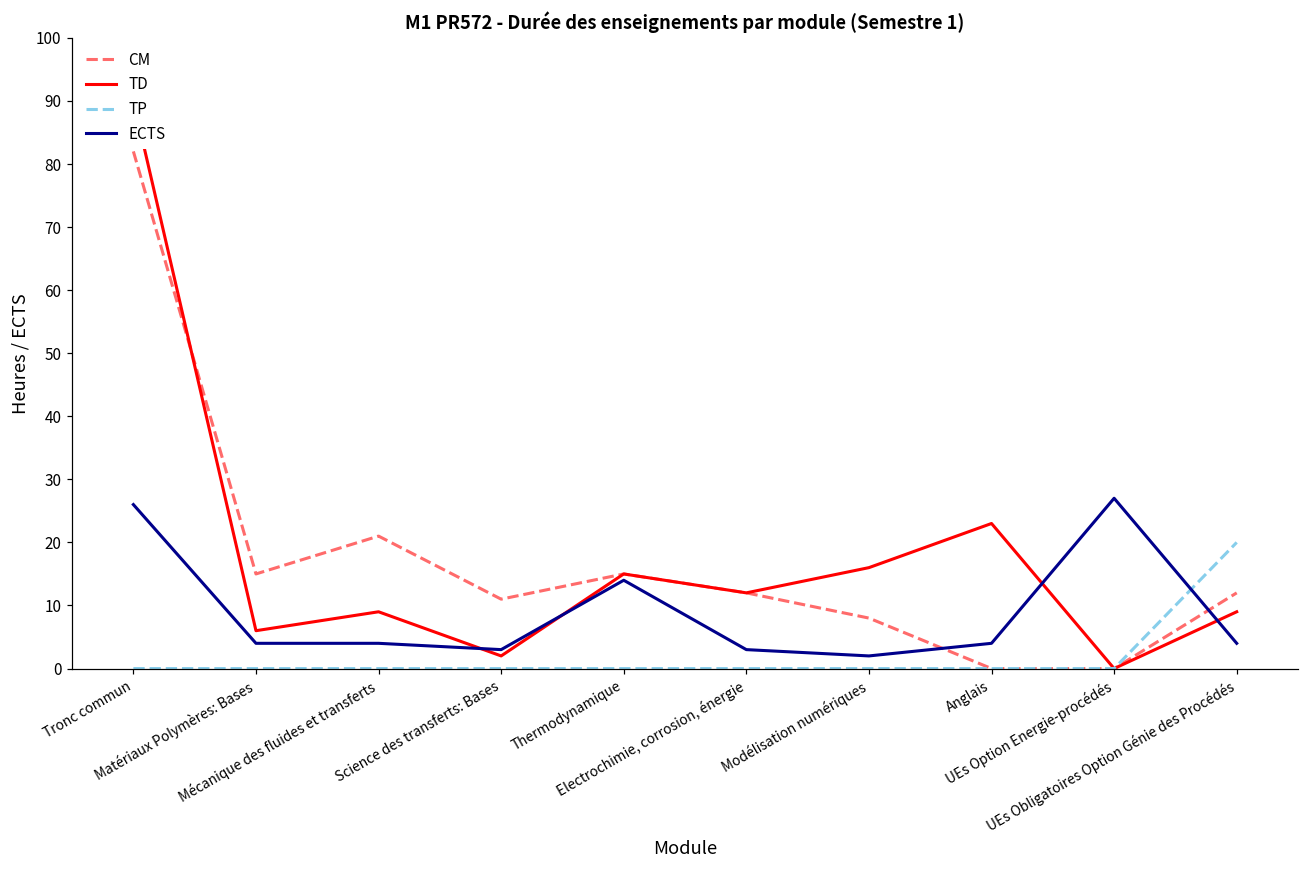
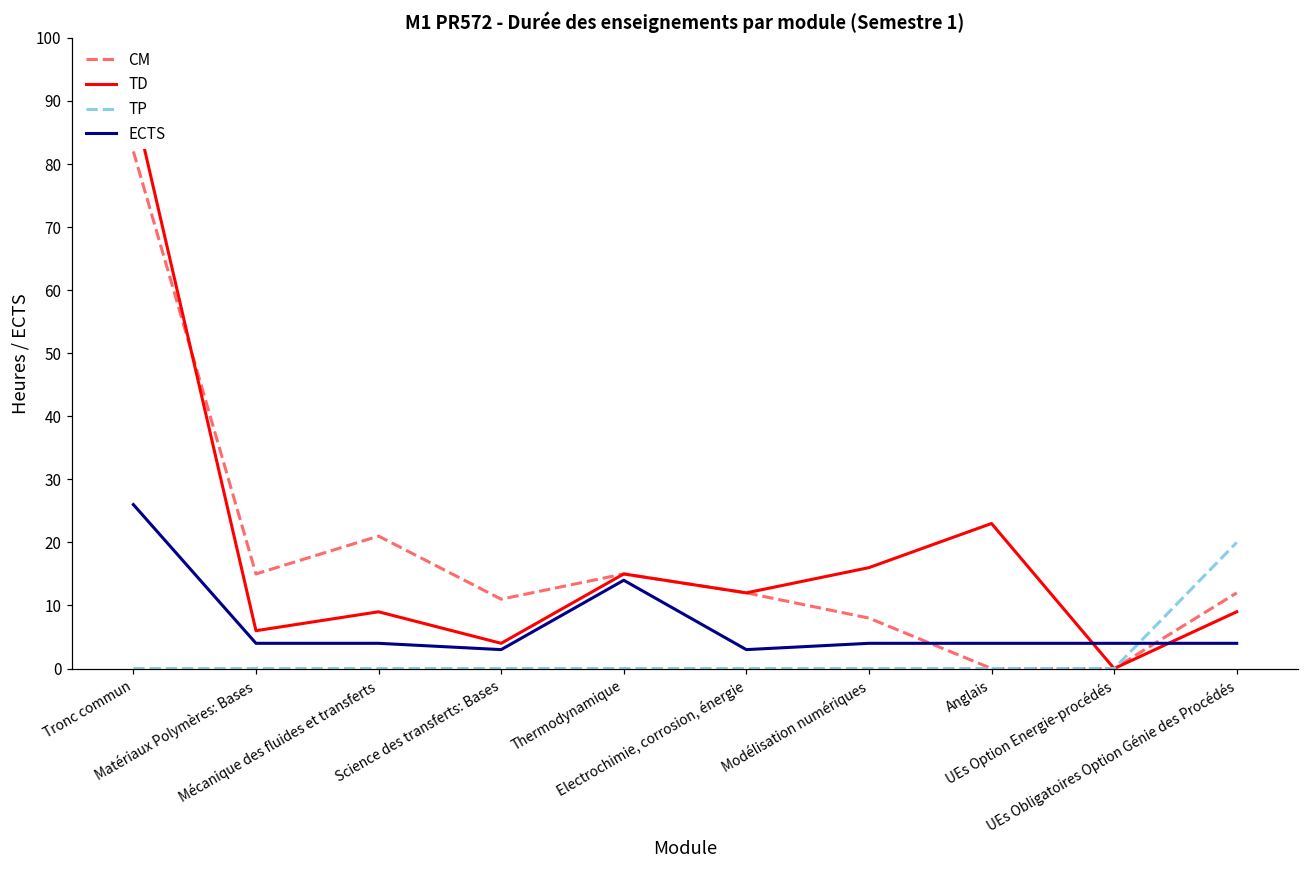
TD, Science des transferts: Bases: 2 -> 4
ECTS, Modélisation numériques: 2 -> 4
ECTS, UEs Option Energie-procédés: 27 -> 4
